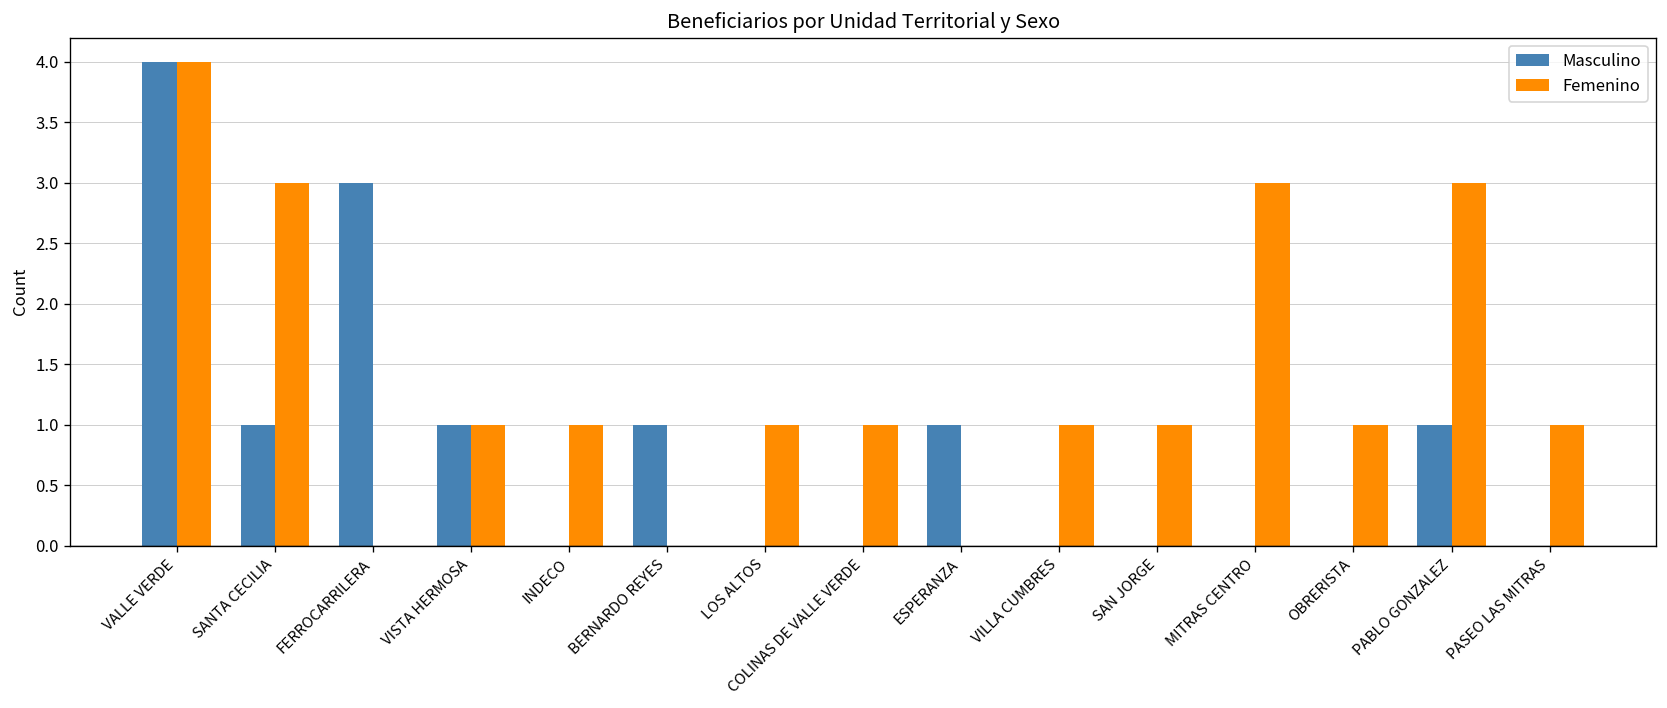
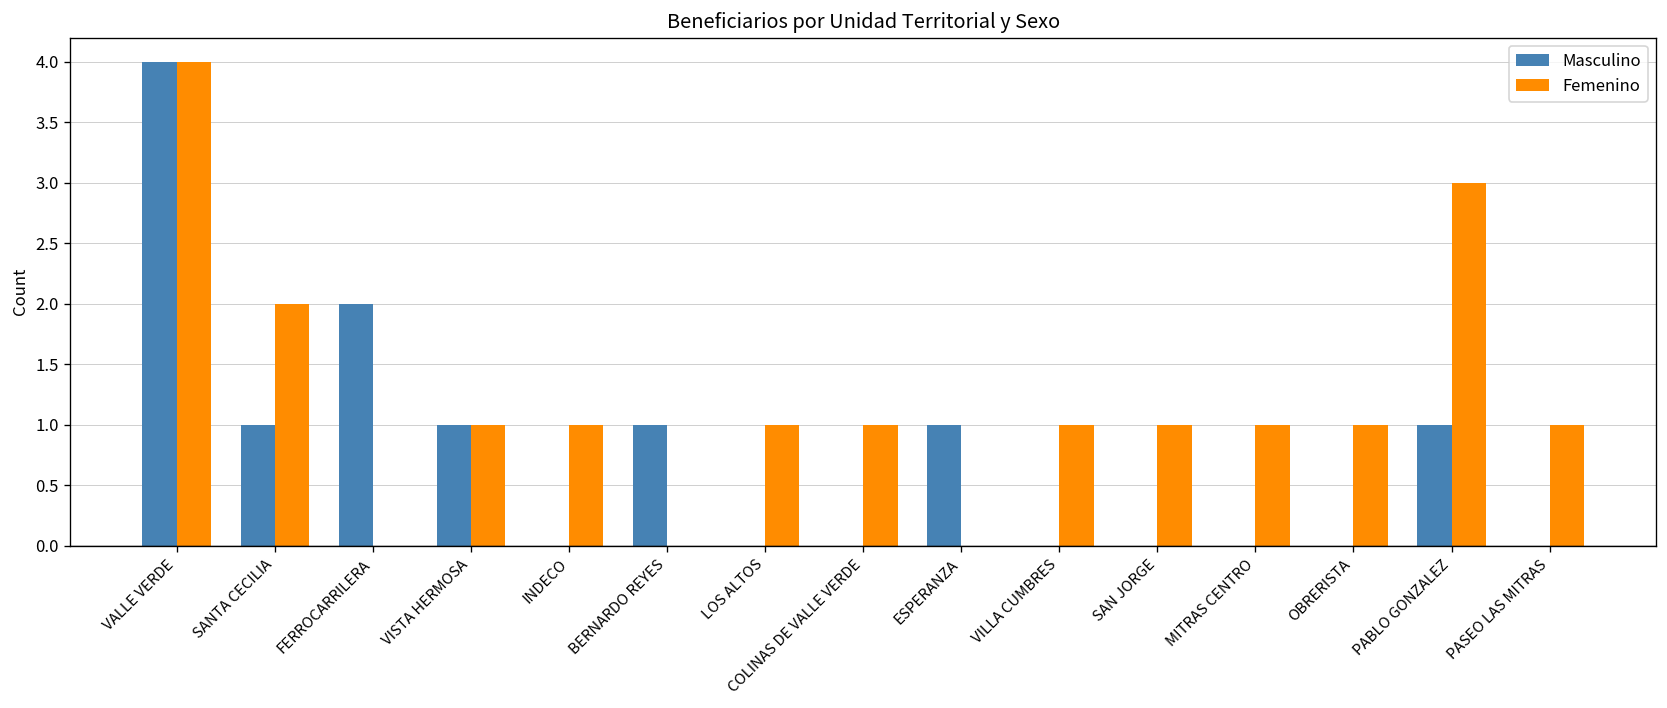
Femenino, SANTA CECILIA: 3 -> 2
Masculino, FERROCARRILERA: 3 -> 2
Femenino, MITRAS CENTRO: 3 -> 1
